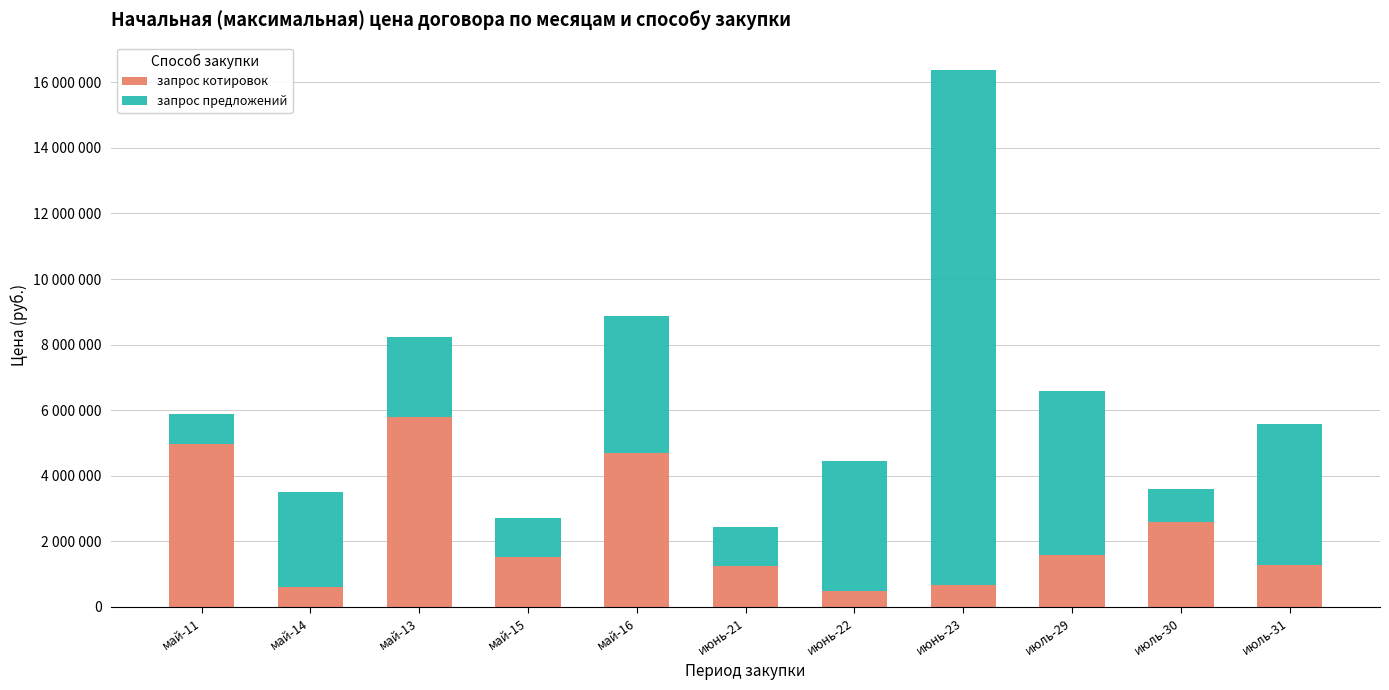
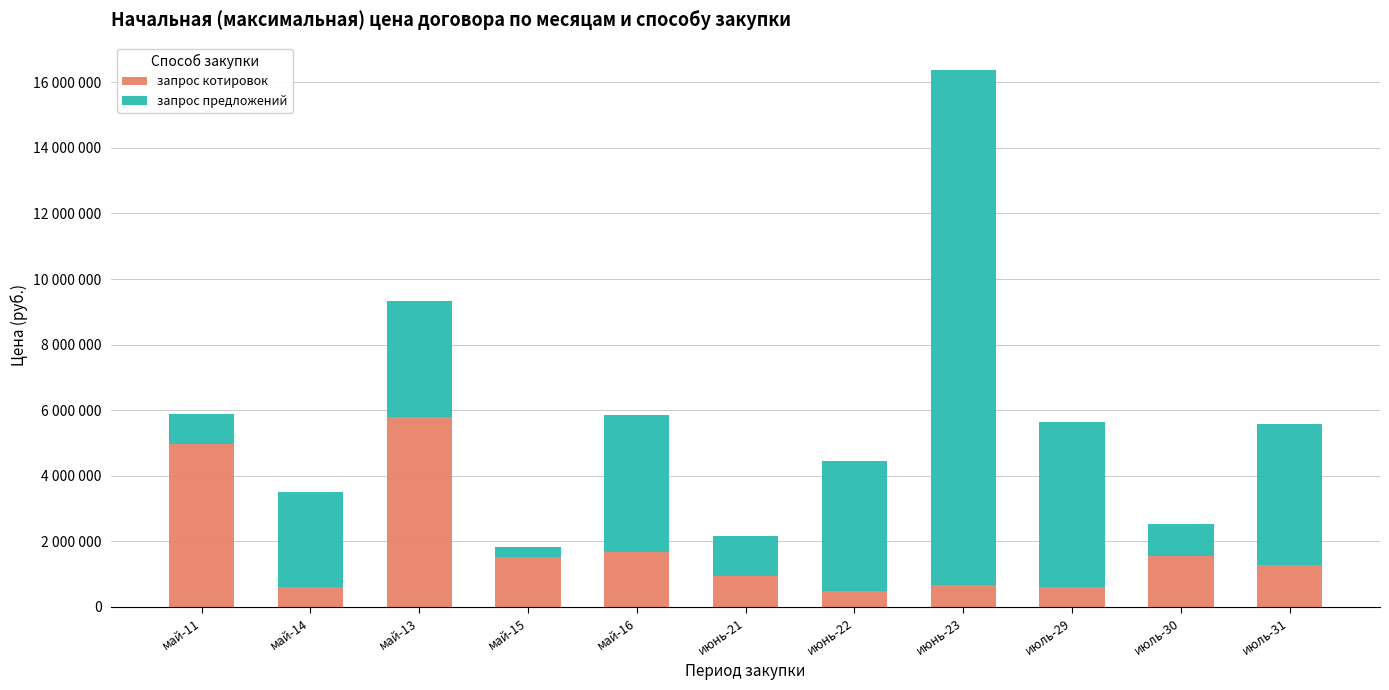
запрос предложений, май-13: 2500000 -> 3600000
запрос предложений, май-15: 1200000 -> 300000
запрос котировок, май-16: 4700000 -> 1700000
запрос котировок, июнь-21: 1200000 -> 1000000
запрос котировок, июль-29: 1600000 -> 600000
запрос котировок, июль-30: 2600000 -> 1500000
